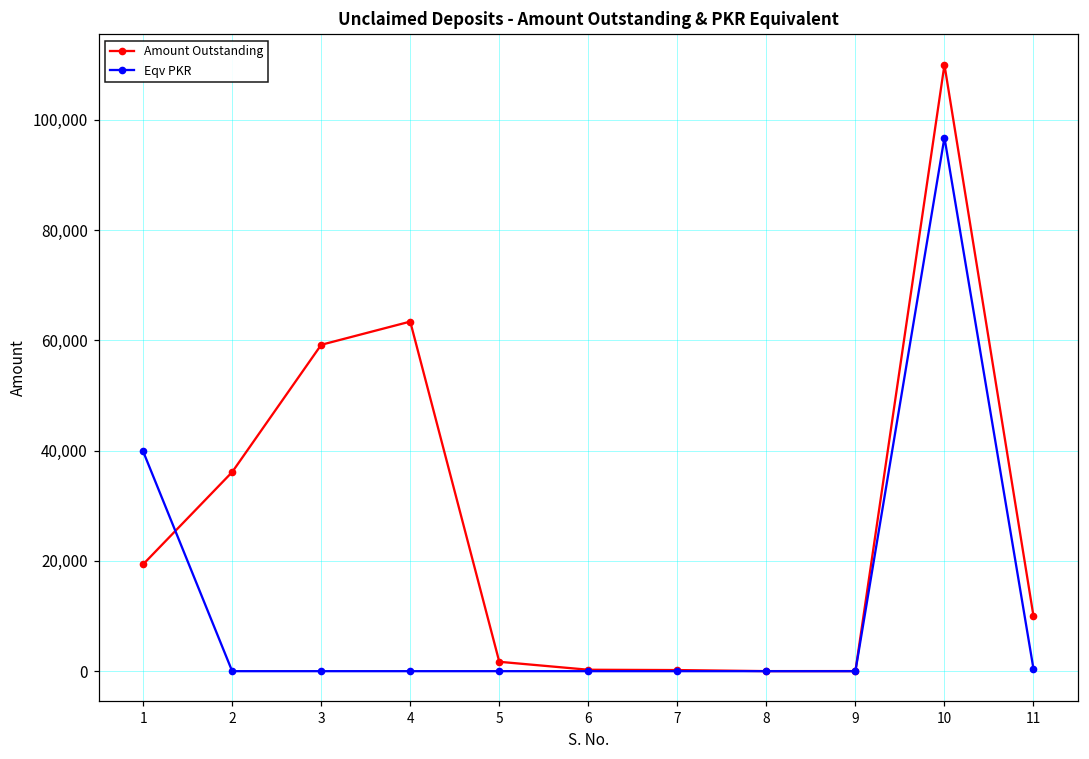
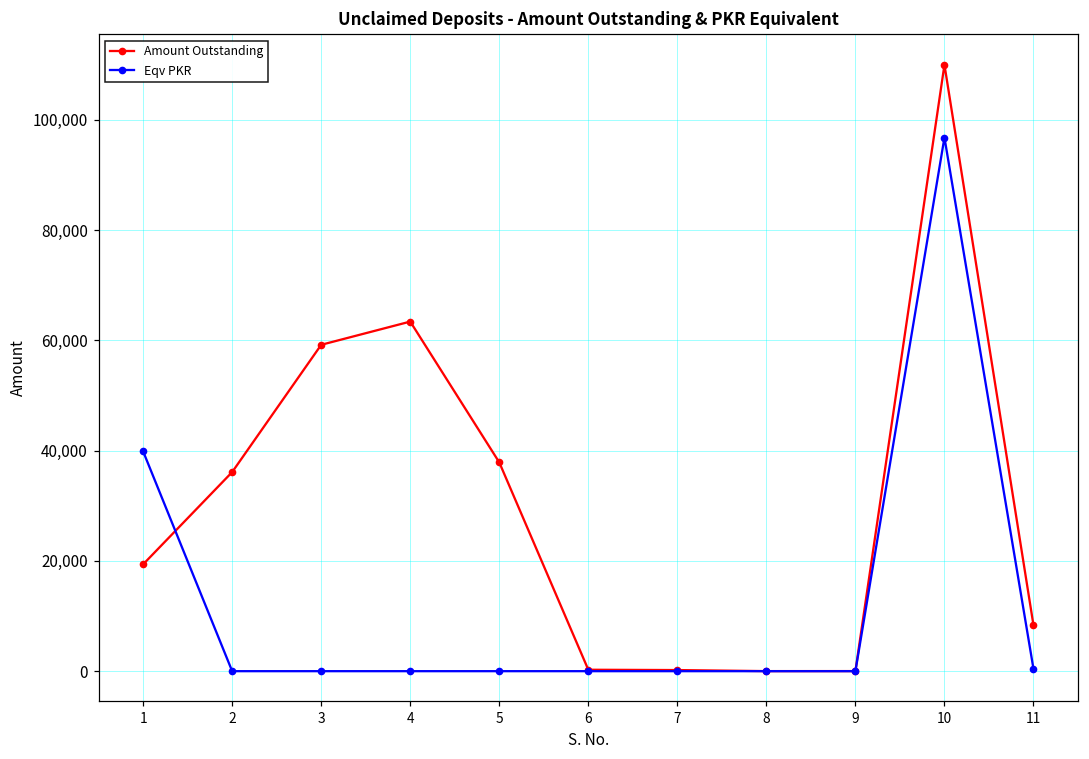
Amount Outstanding, 5: 2,000 -> 38,000
Amount Outstanding, 11: 10,000 -> 8,000
